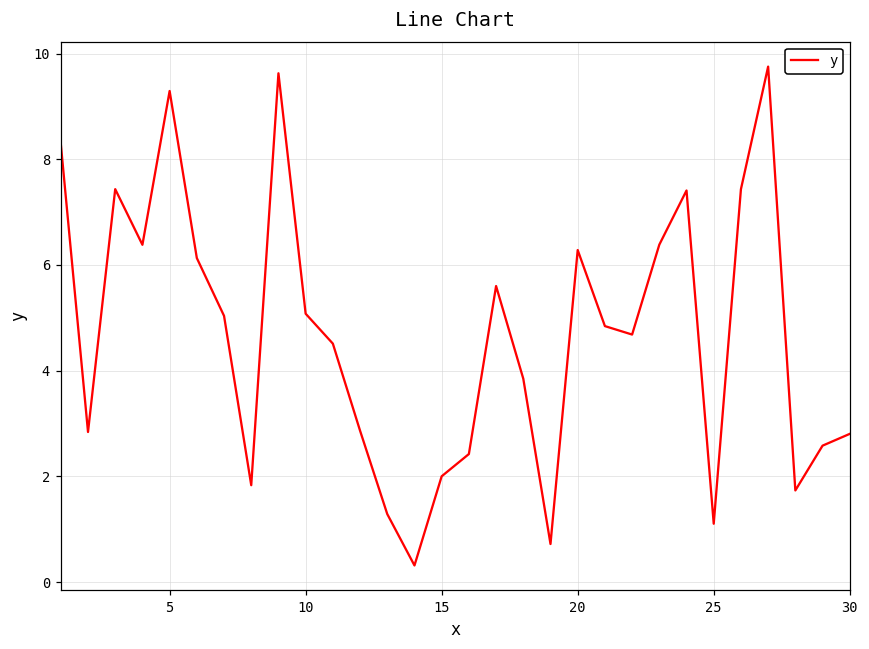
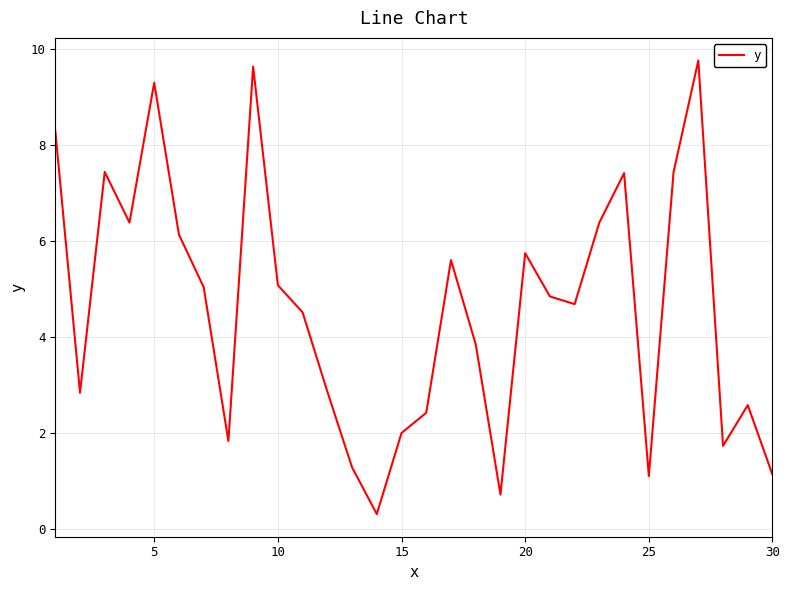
20: 6.3 -> 5.7
30: 2.8 -> 1.1
